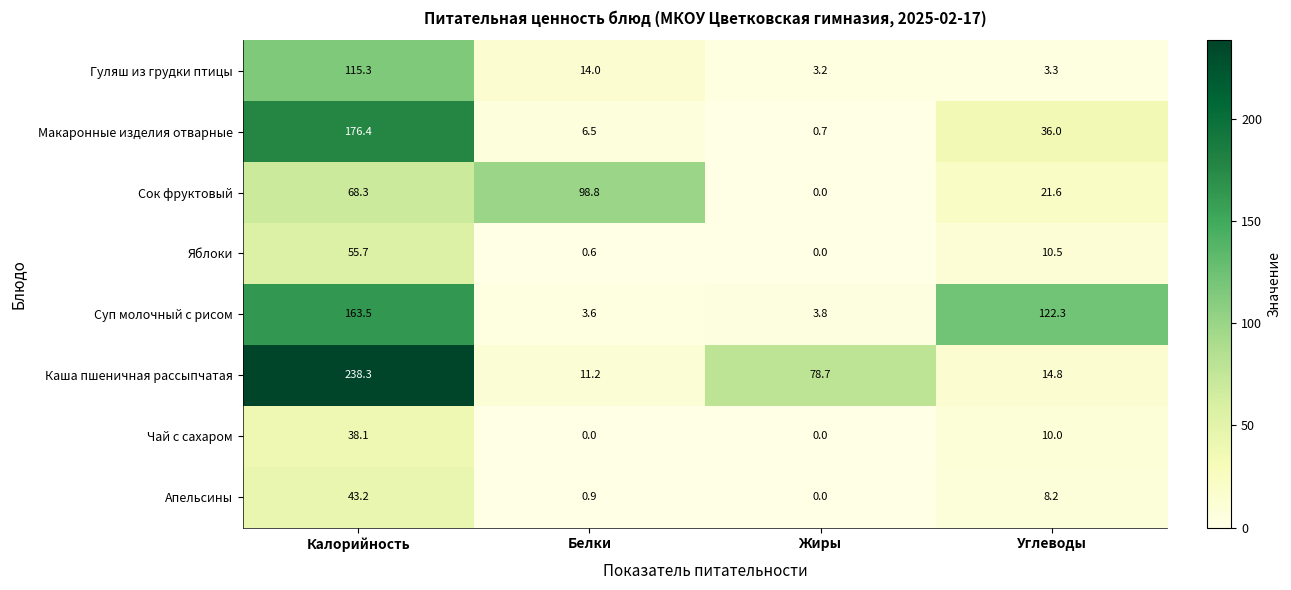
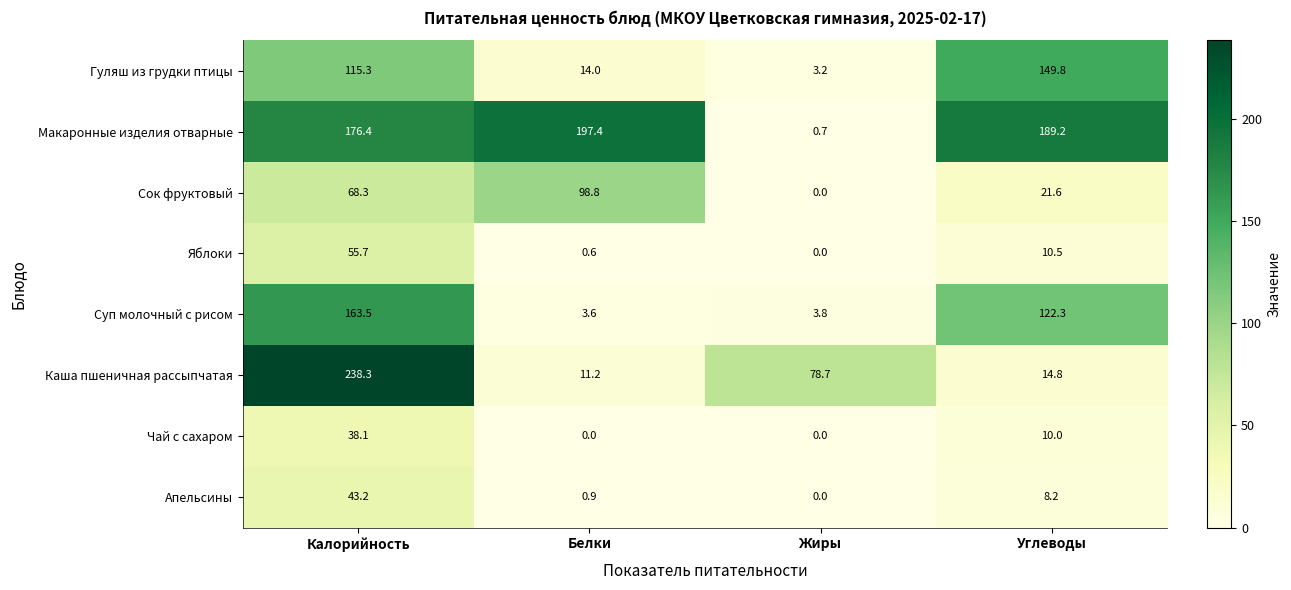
Гуляш из грудки птицы, Углеводы: 3.3 -> 149.8
Макаронные изделия отварные, Белки: 6.5 -> 197.4
Макаронные изделия отварные, Углеводы: 36.0 -> 189.2
